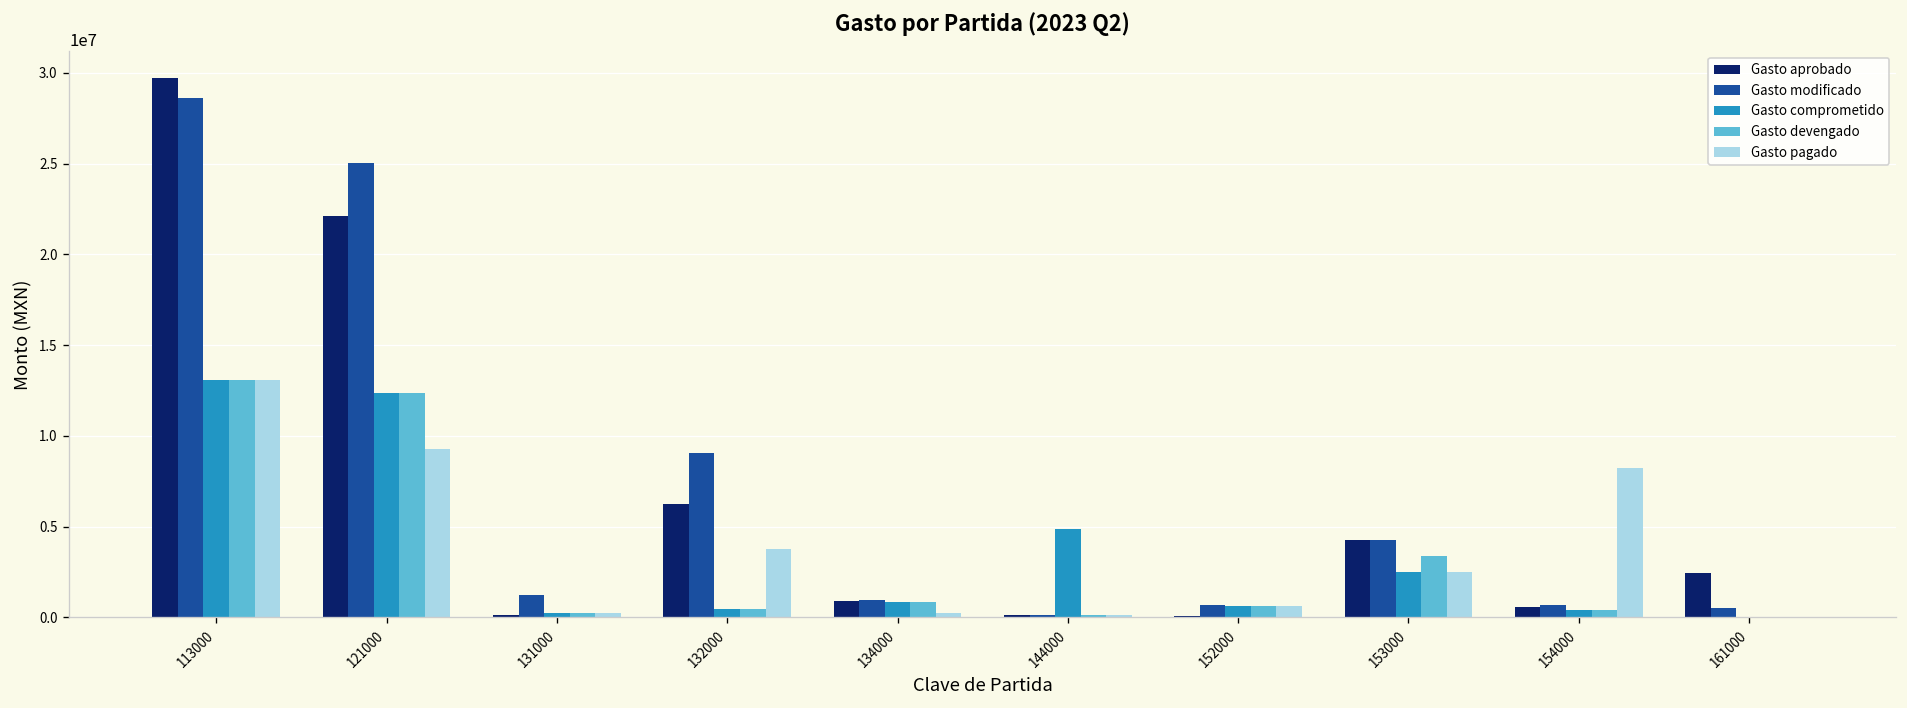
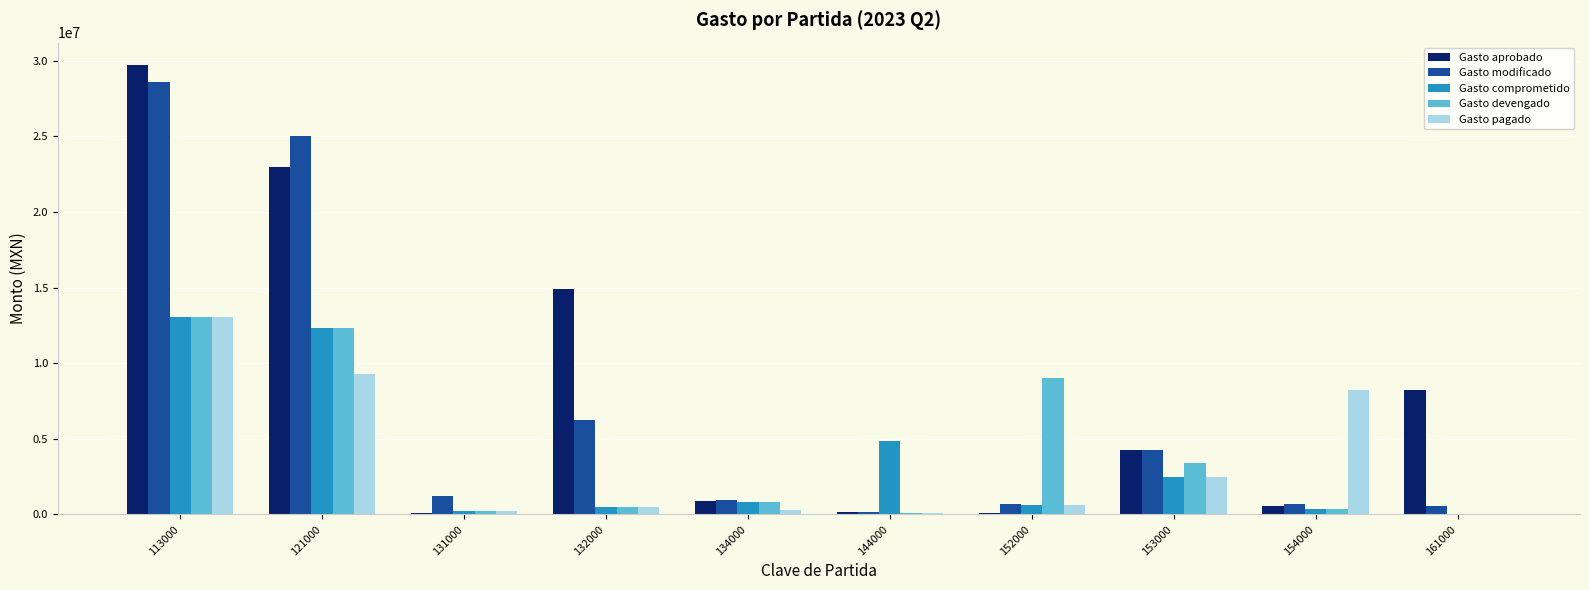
Gasto aprobado, 121000: 22100000 -> 22900000
Gasto aprobado, 132000: 6300000 -> 14900000
Gasto modificado, 132000: 9100000 -> 6300000
Gasto pagado, 132000: 3800000 -> 500000
Gasto devengado, 152000: 600000 -> 9000000
Gasto aprobado, 161000: 2400000 -> 8200000
